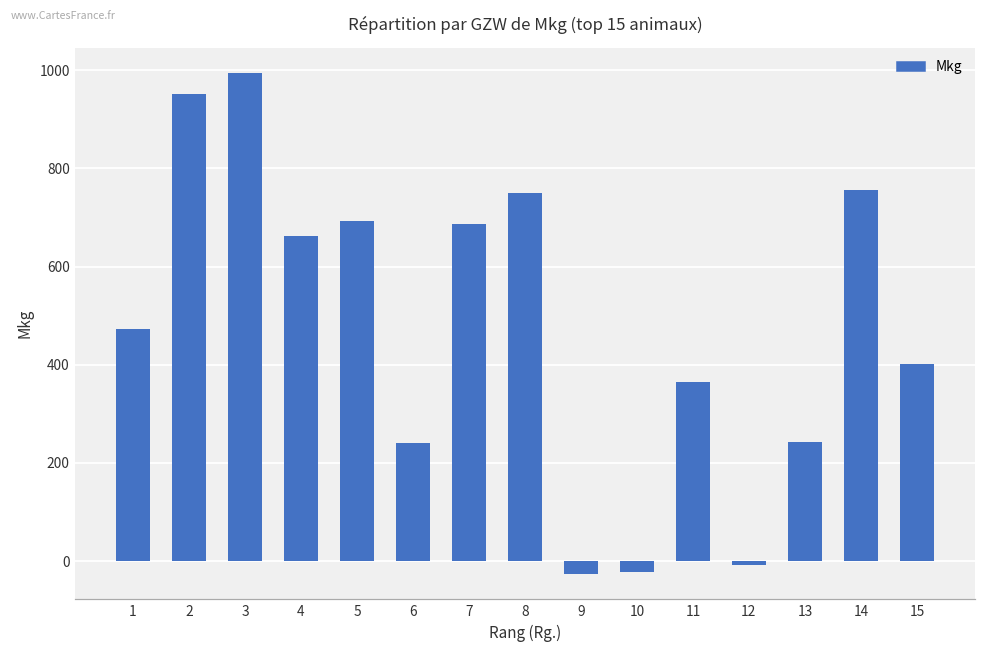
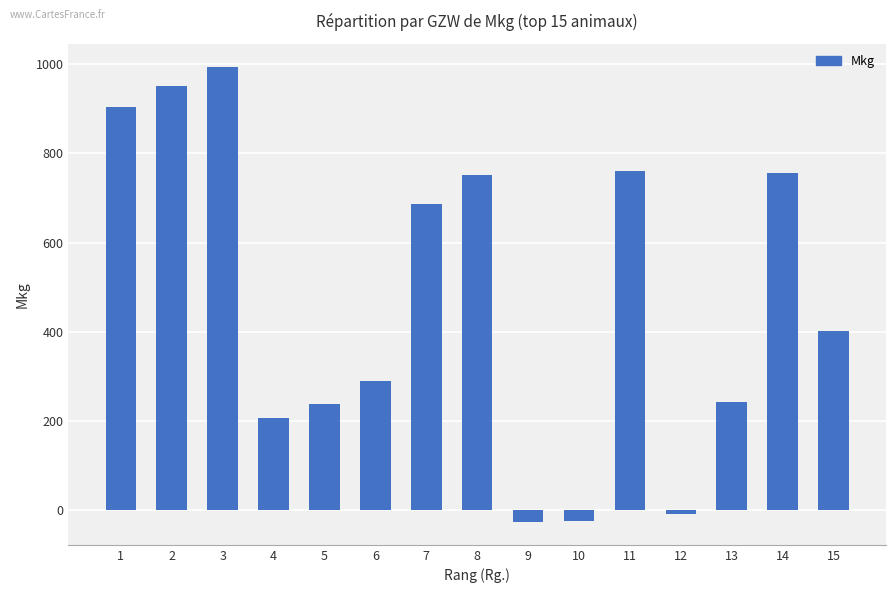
1: 470 -> 910
4: 660 -> 210
5: 690 -> 240
6: 240 -> 290
11: 370 -> 760
